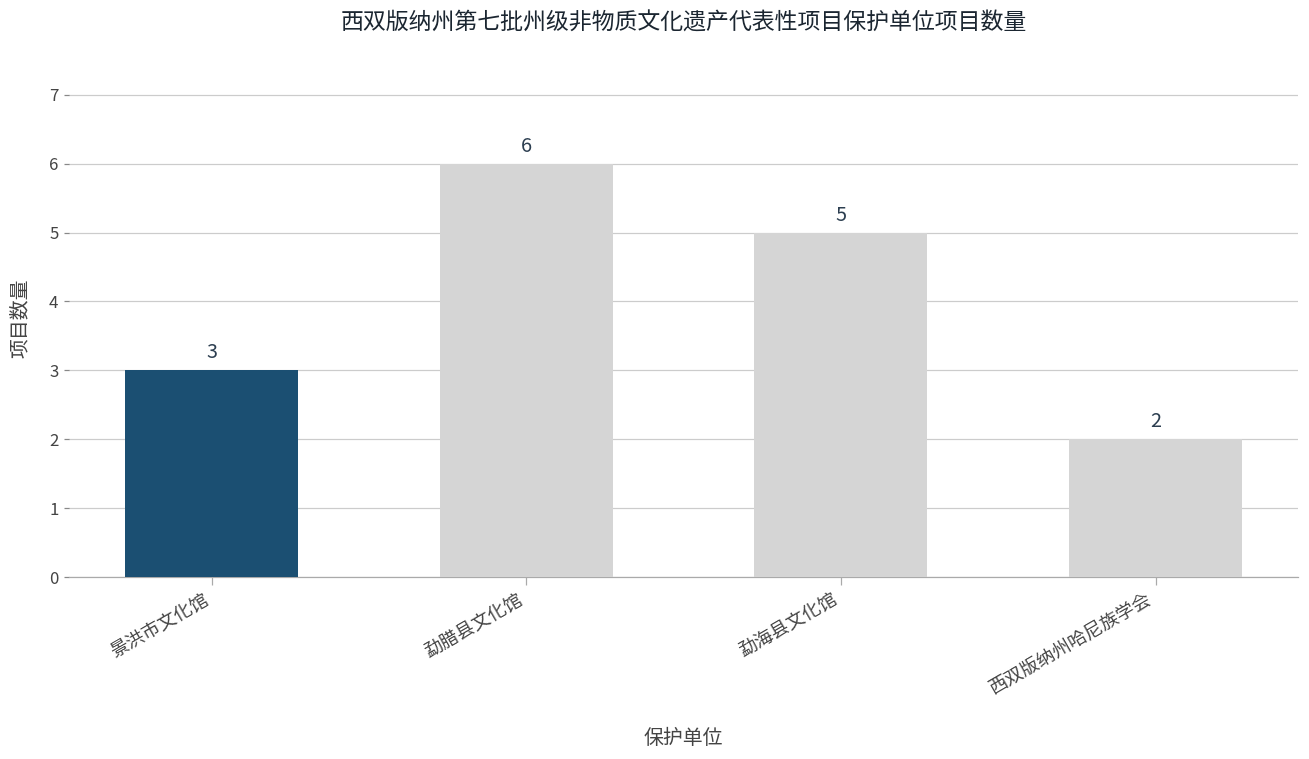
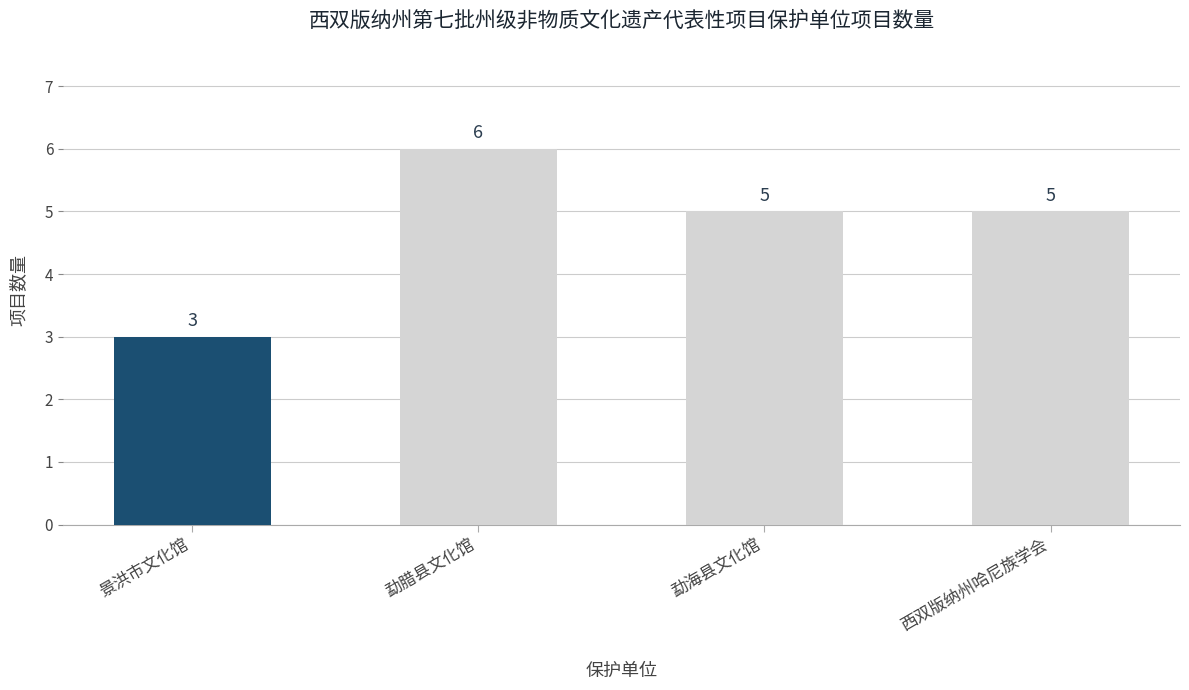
西双版纳州哈尼族学会: 2 -> 5
